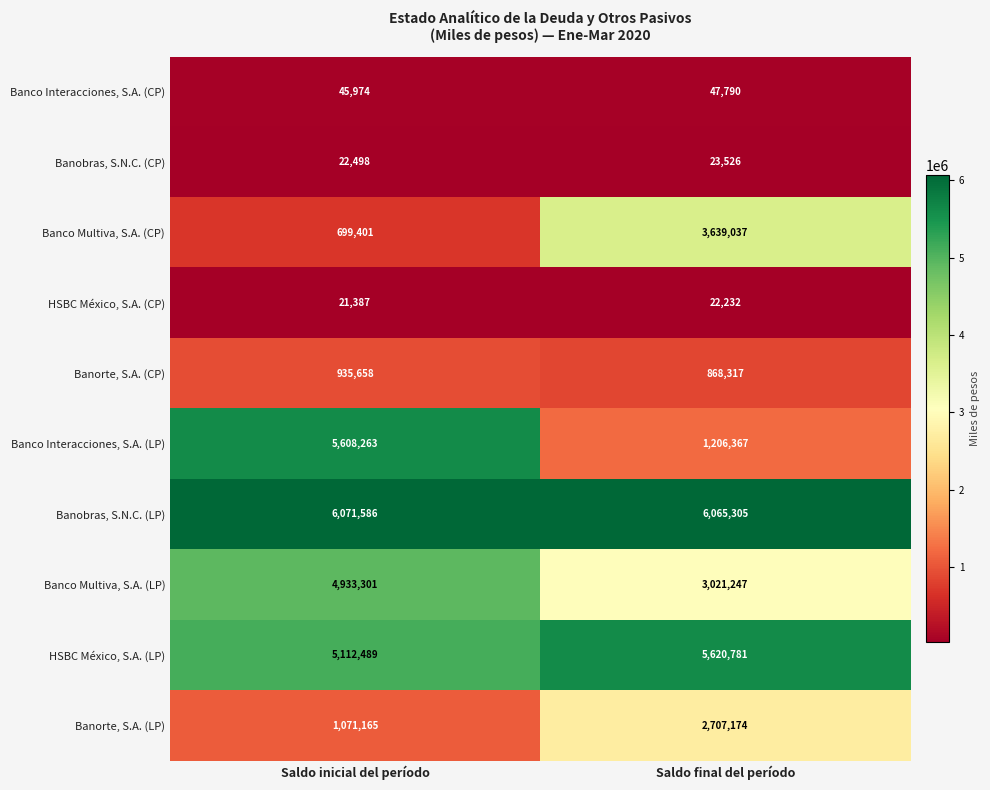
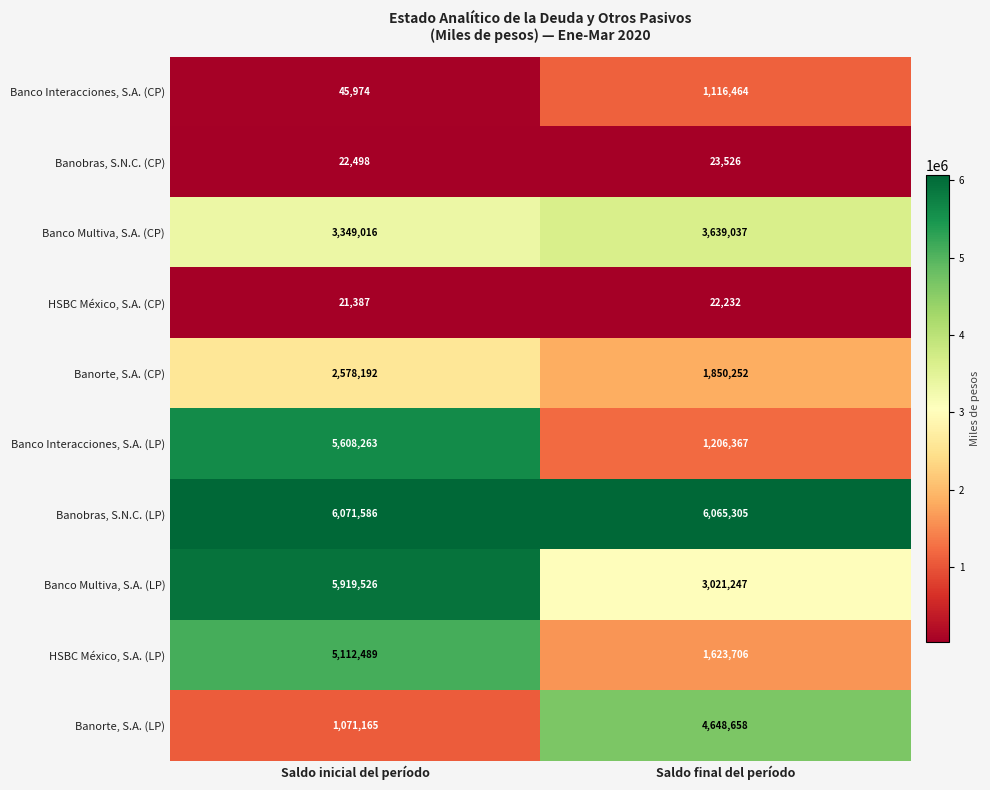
Banco Interacciones, S.A. (CP), Saldo final del período: 47,790 -> 1,116,464
Banco Multiva, S.A. (CP), Saldo inicial del período: 699,401 -> 3,349,016
Banorte, S.A. (CP), Saldo inicial del período: 935,658 -> 2,578,192
Banorte, S.A. (CP), Saldo final del período: 868,317 -> 1,850,252
Banco Multiva, S.A. (LP), Saldo inicial del período: 4,933,301 -> 5,919,526
HSBC México, S.A. (LP), Saldo final del período: 5,620,781 -> 1,623,706
Banorte, S.A. (LP), Saldo final del período: 2,707,174 -> 4,648,658
